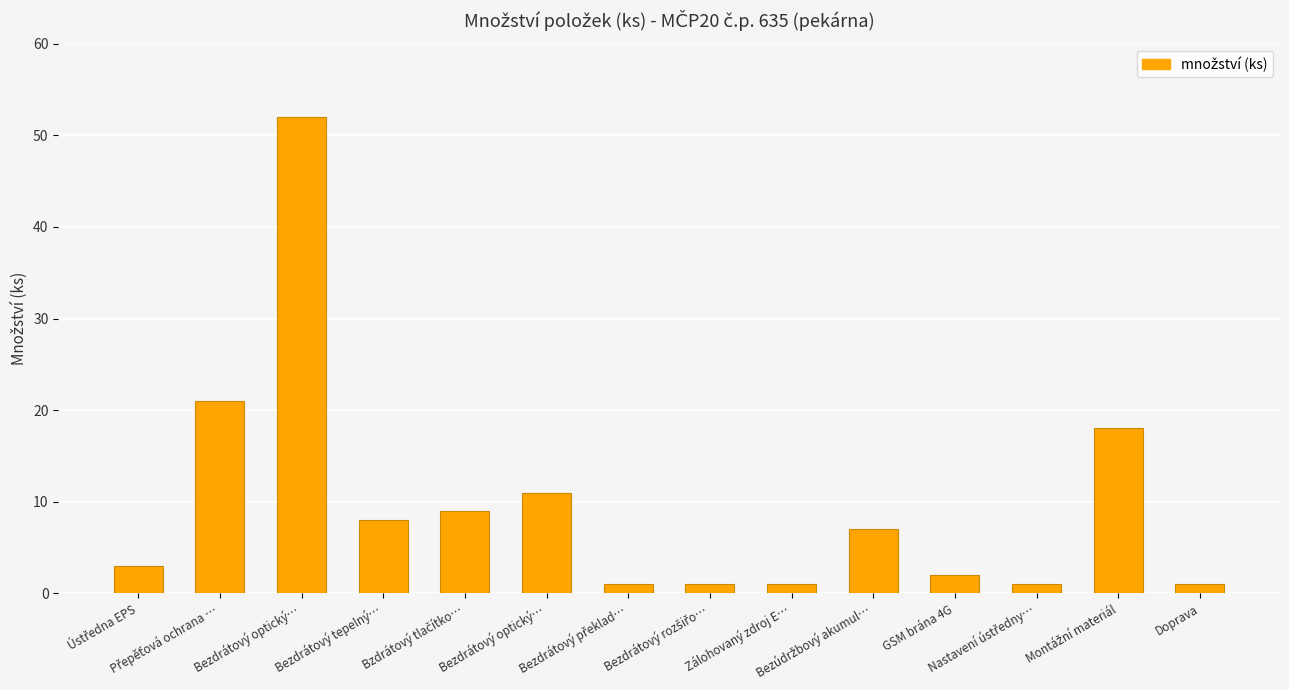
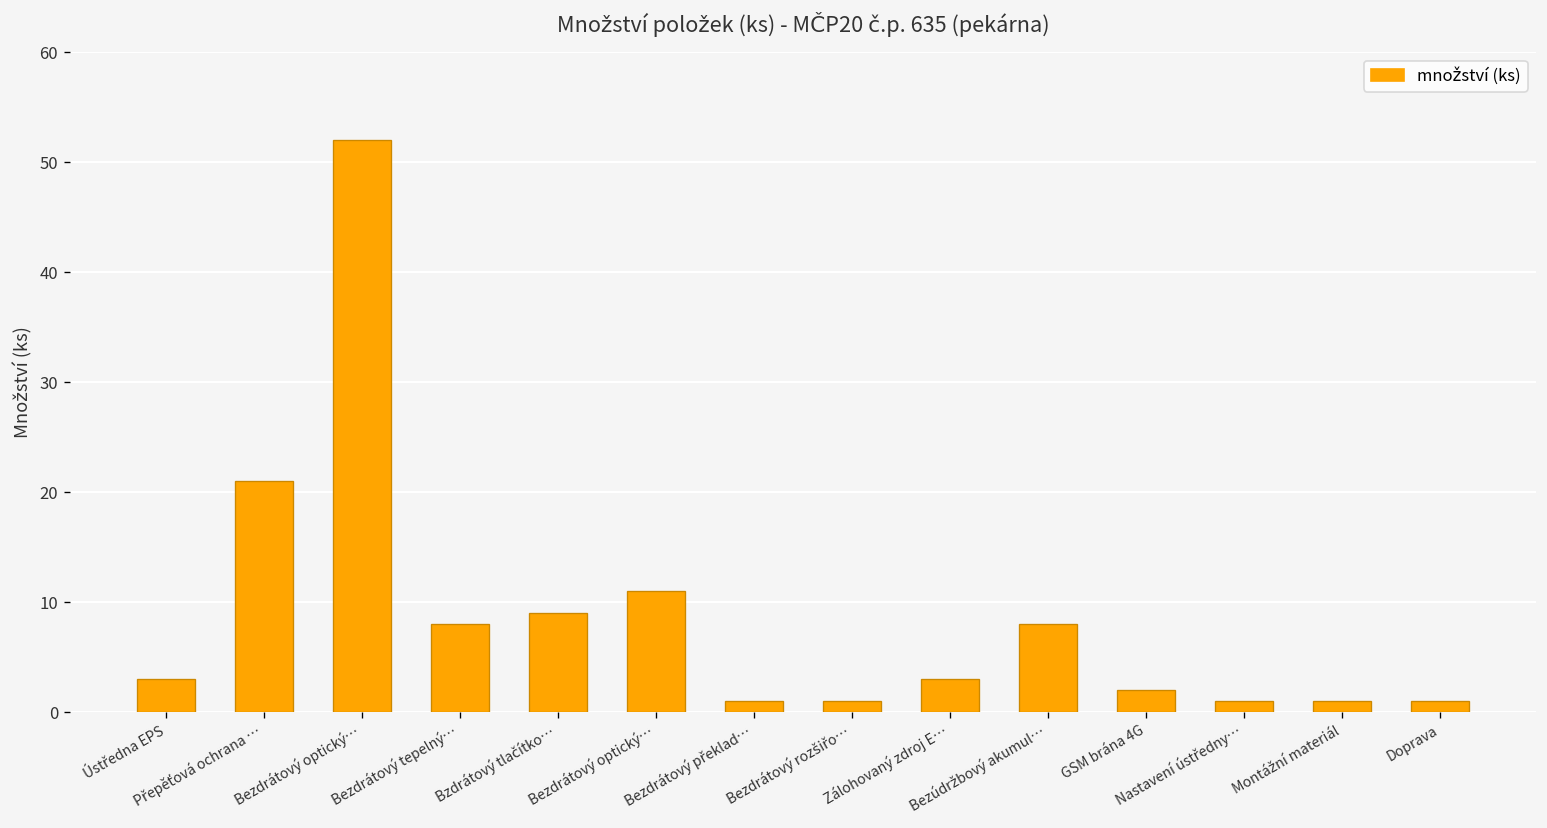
Zálohovaný zdroj E…: 1 -> 3
Bezúdržbový akumul…: 7 -> 8
Montážní materiál: 18 -> 1
